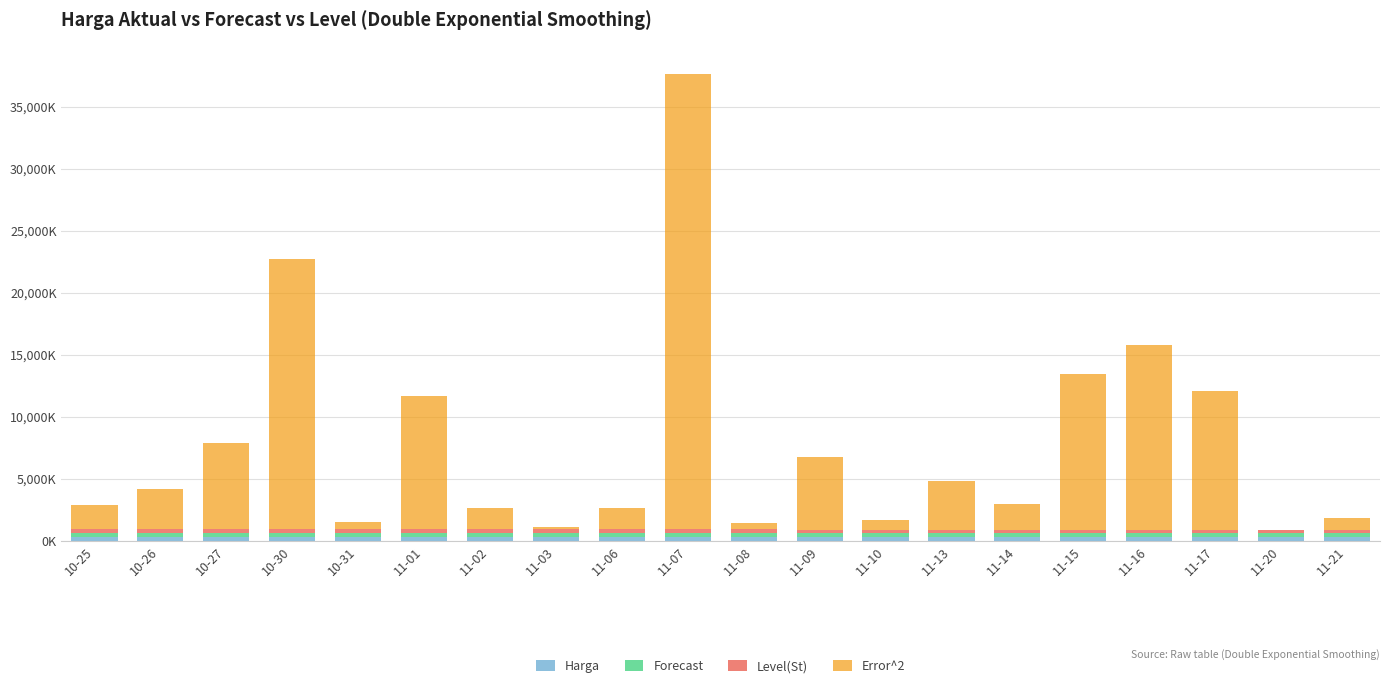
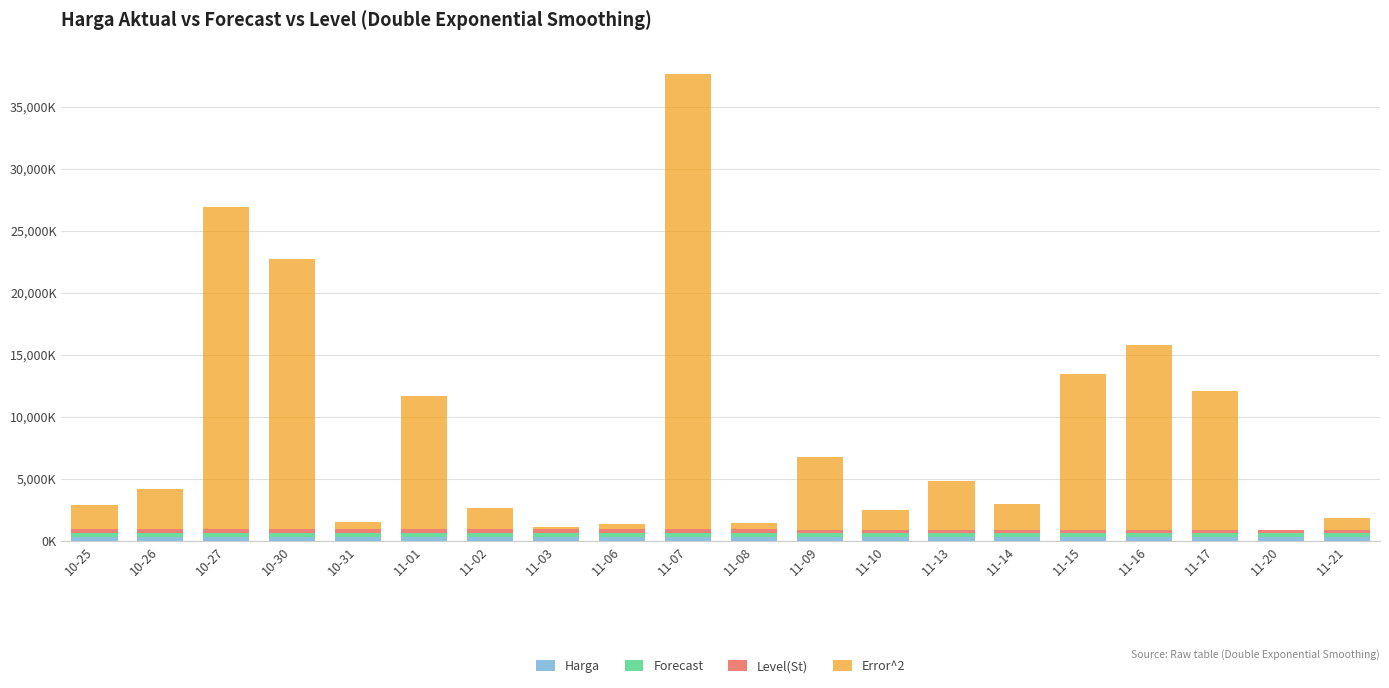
Error^2, 10-27: 6,900,000 -> 26,000,000
Error^2, 11-06: 1,700,000 -> 400,000
Error^2, 11-10: 800,000 -> 1,600,000
